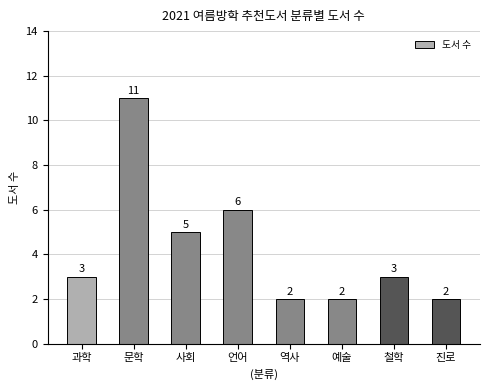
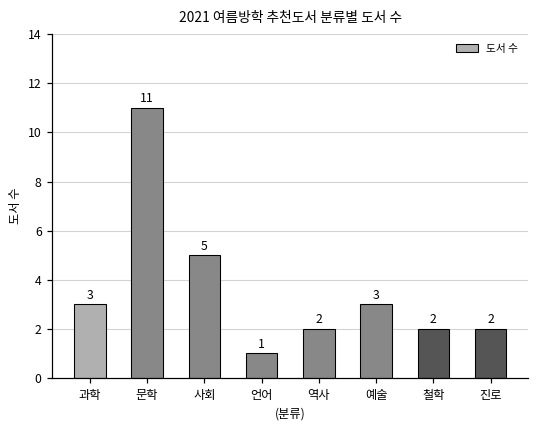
언어: 6 -> 1
예술: 2 -> 3
철학: 3 -> 2
